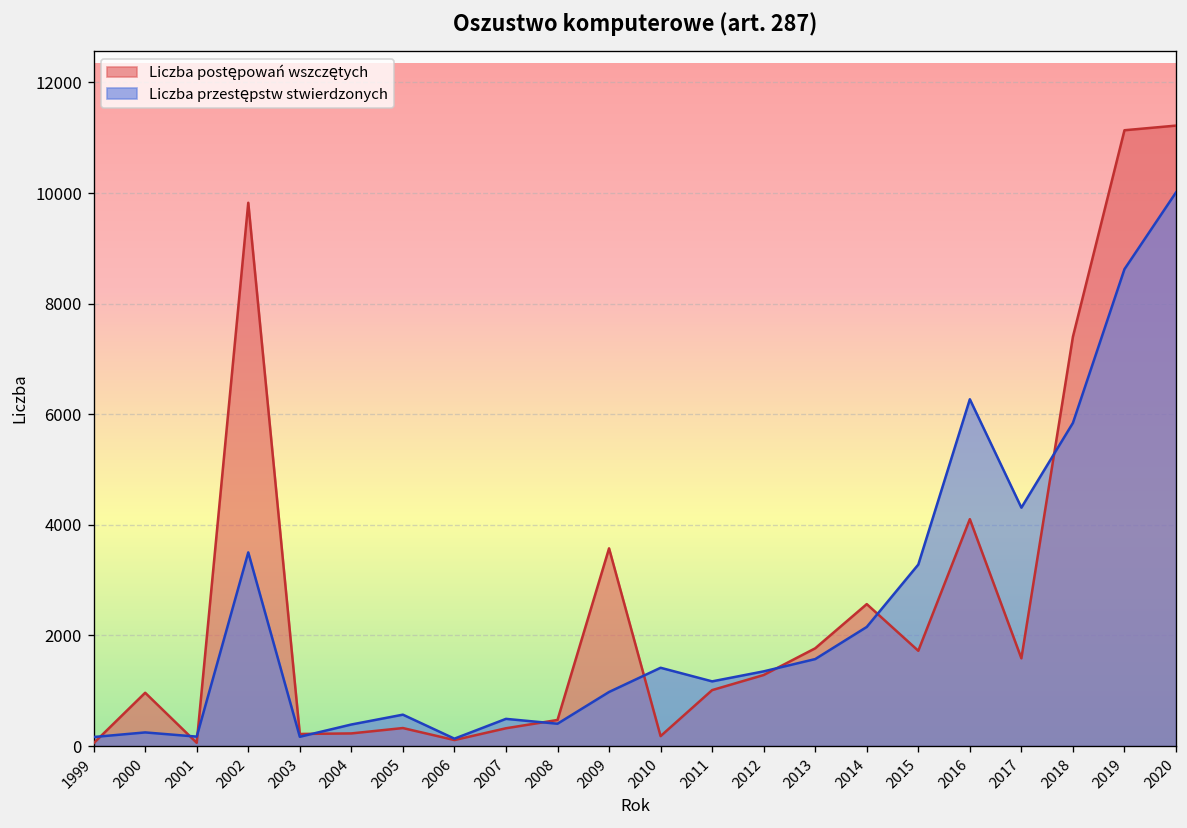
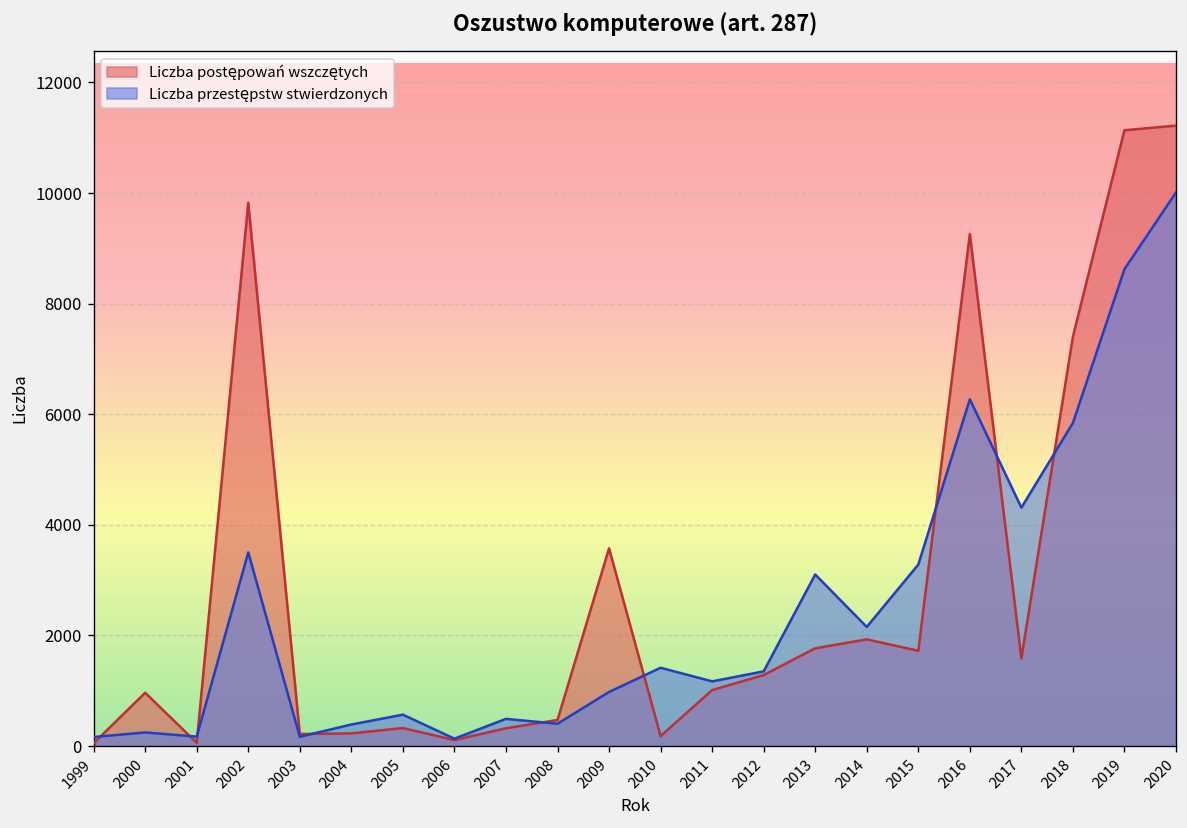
Liczba przestępstw stwierdzonych, 2013: 1600 -> 3100
Liczba postępowań wszczętych, 2014: 2600 -> 1900
Liczba postępowań wszczętych, 2016: 4100 -> 9300
